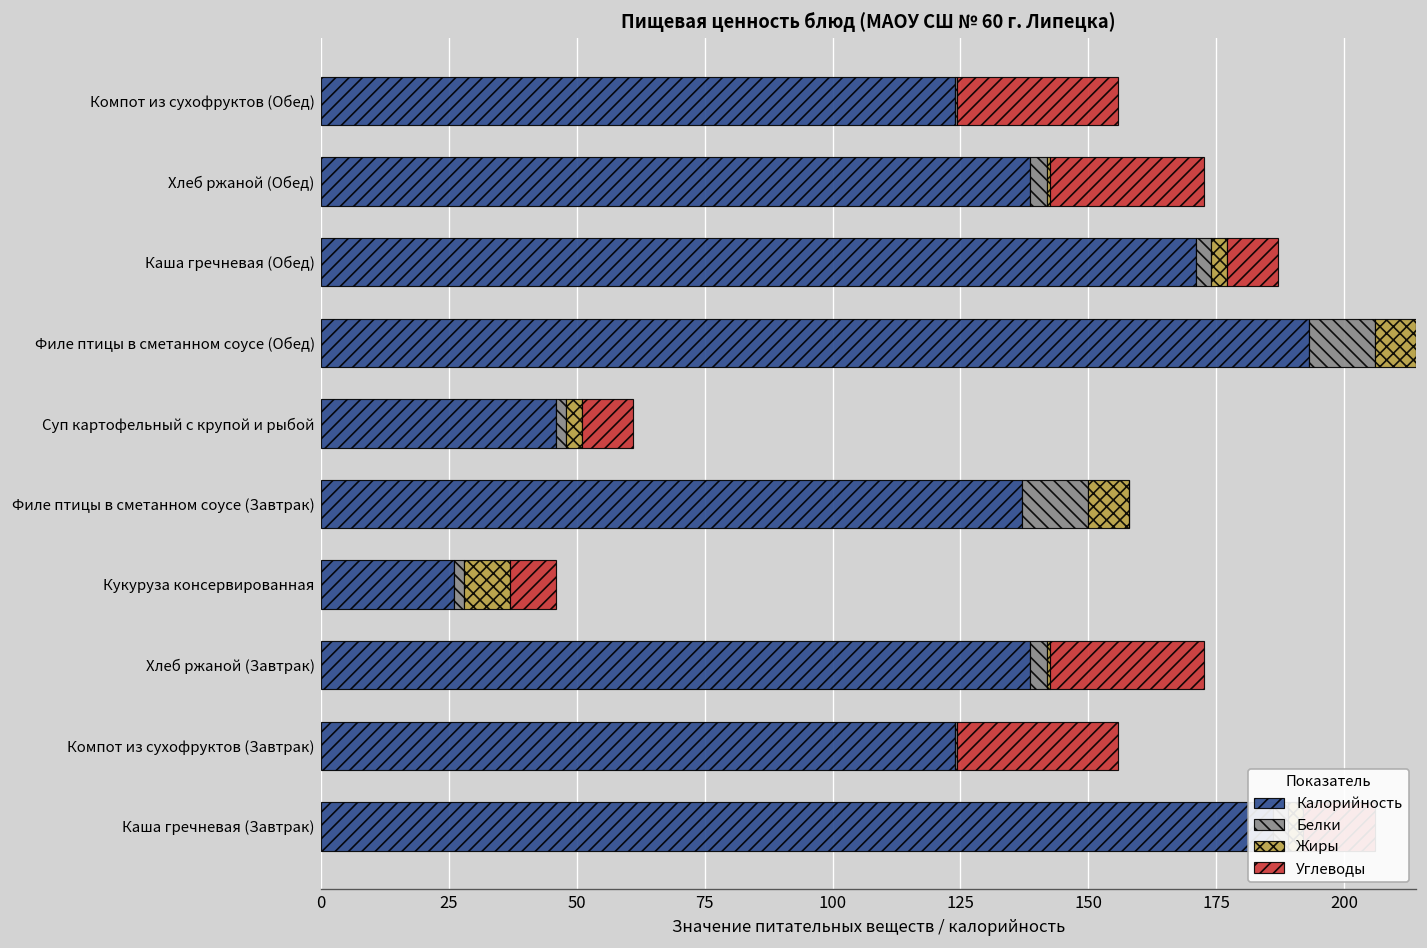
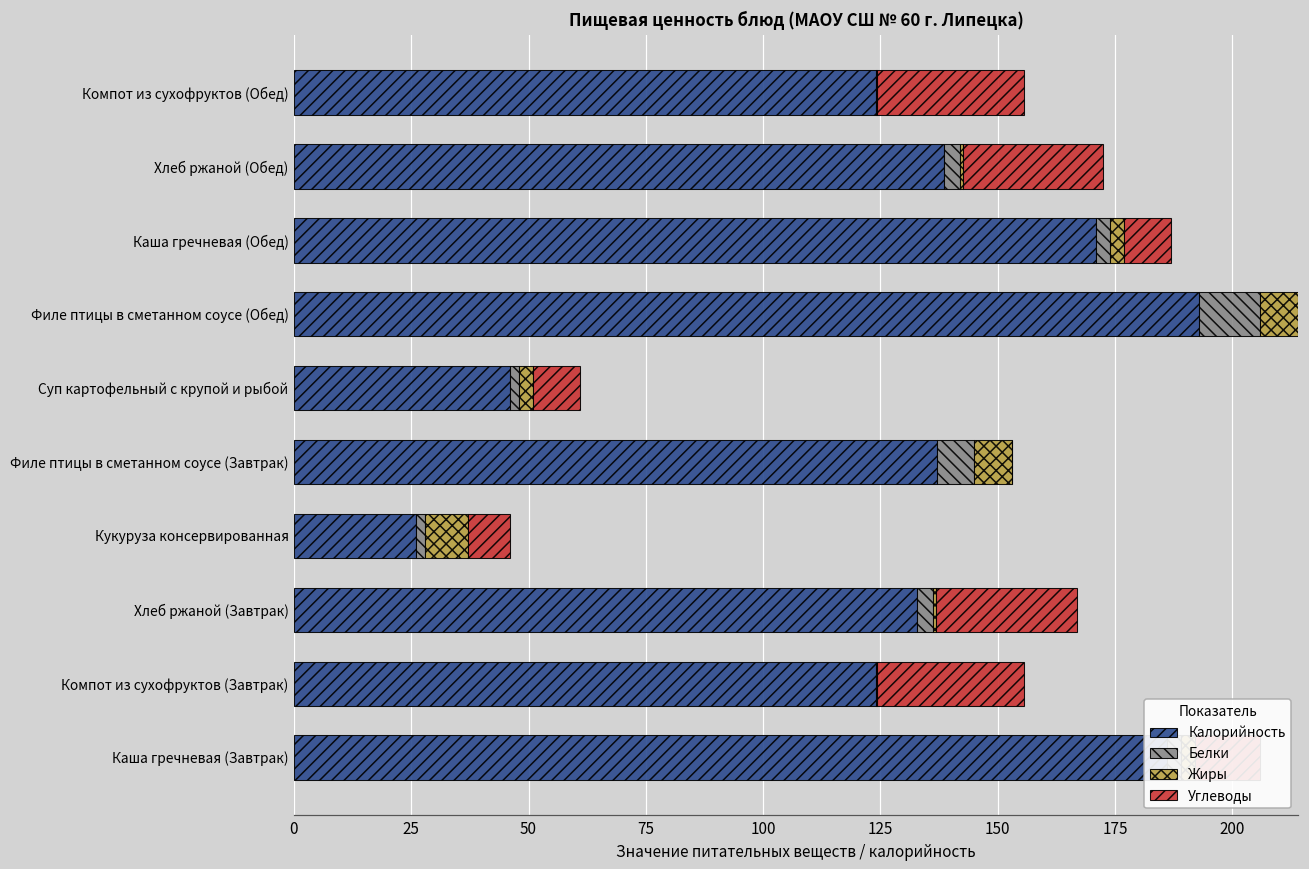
Белки, Филе птицы в сметанном соусе (Завтрак): 13 -> 8
Калорийность, Хлеб ржаной (Завтрак): 139 -> 133
